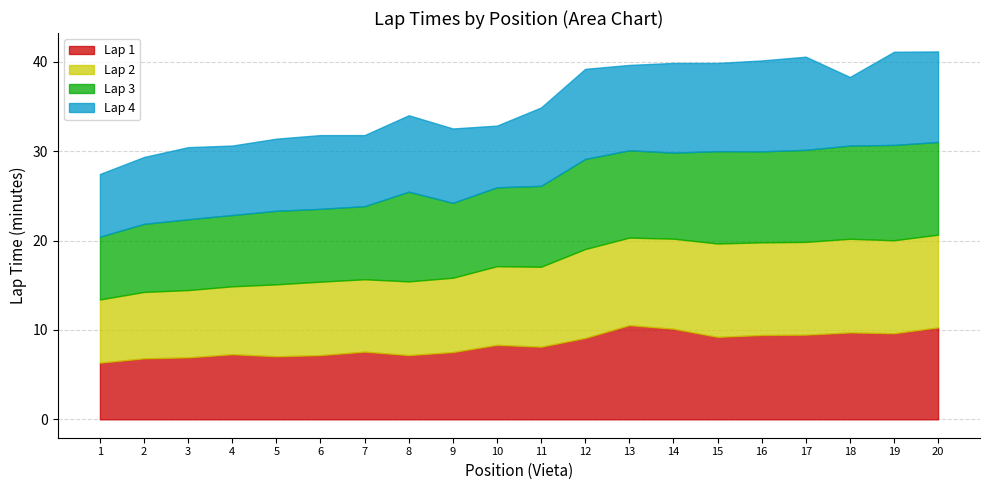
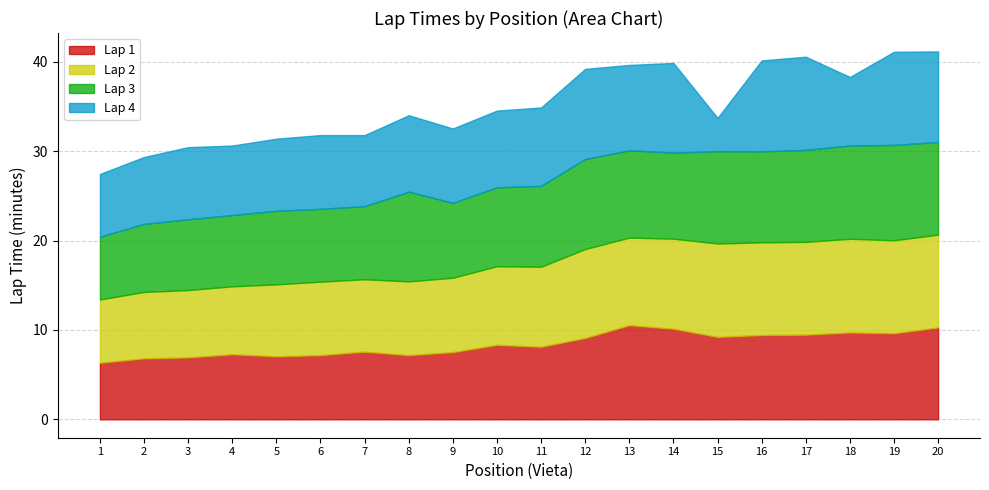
Lap 4, 10: 7 -> 9
Lap 4, 15: 10 -> 4
